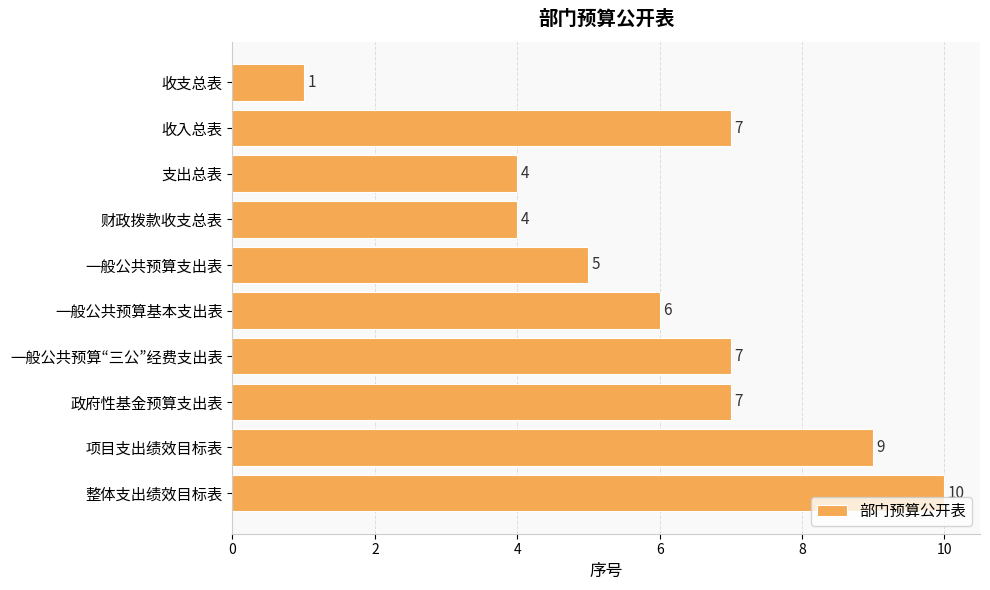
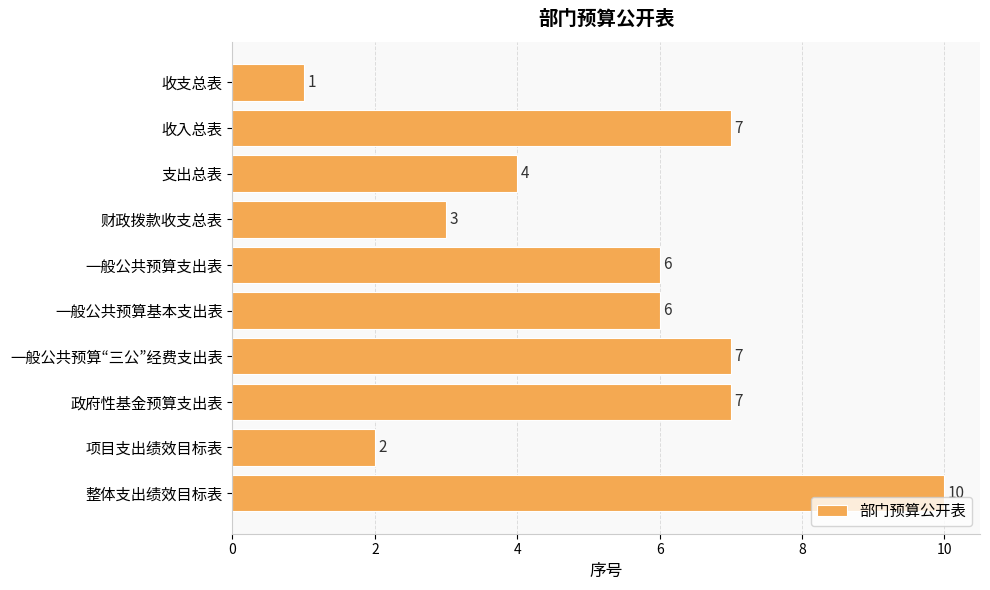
财政拨款收支总表: 4 -> 3
一般公共预算支出表: 5 -> 6
项目支出绩效目标表: 9 -> 2
